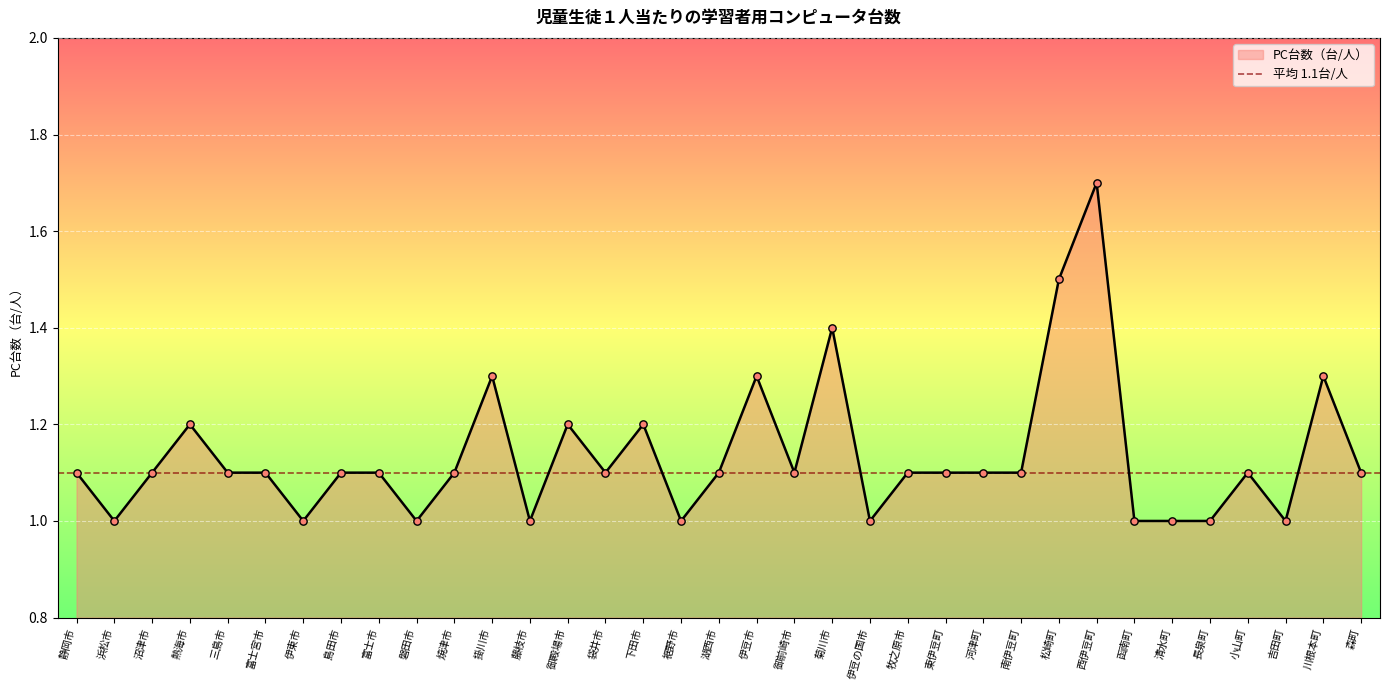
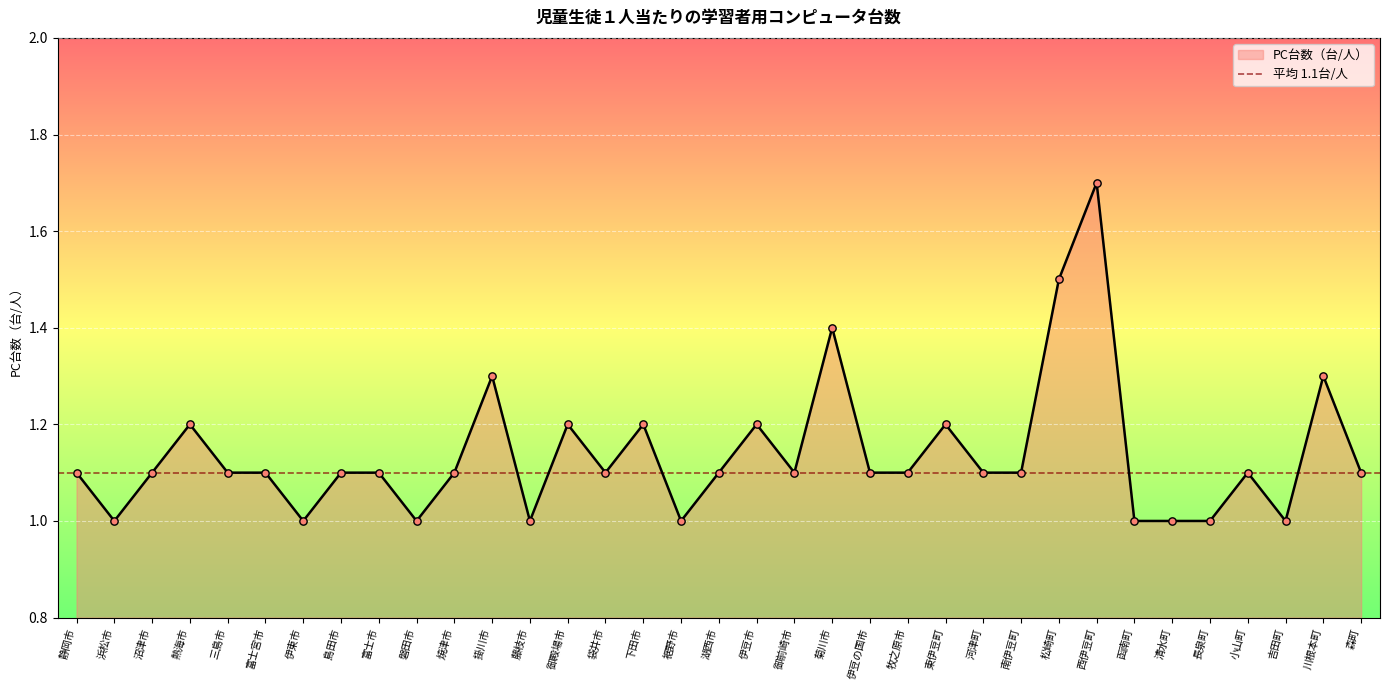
伊豆市: 1.3 -> 1.2
伊豆の国市: 1.0 -> 1.1
東伊豆町: 1.1 -> 1.2
